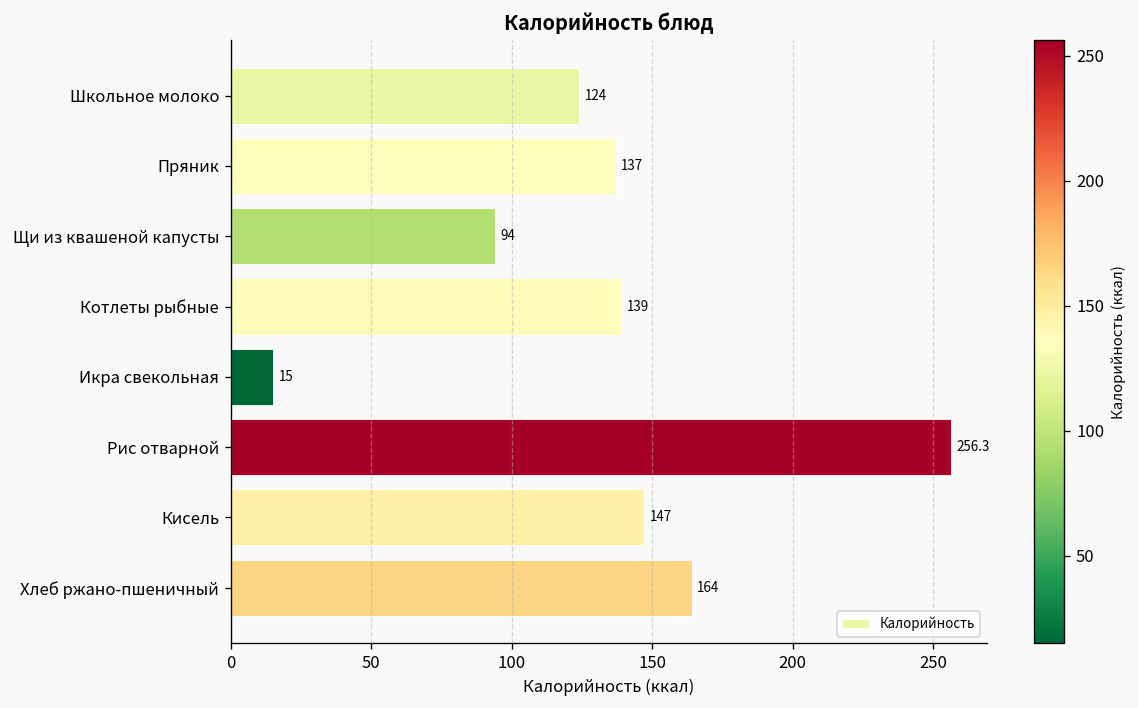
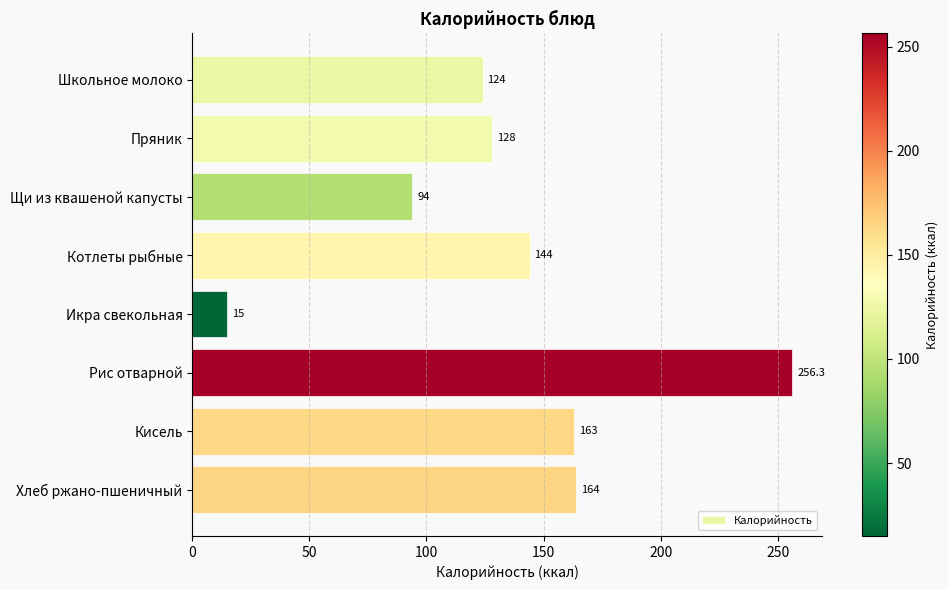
Пряник: 137 -> 128
Котлеты рыбные: 139 -> 144
Кисель: 147 -> 163
